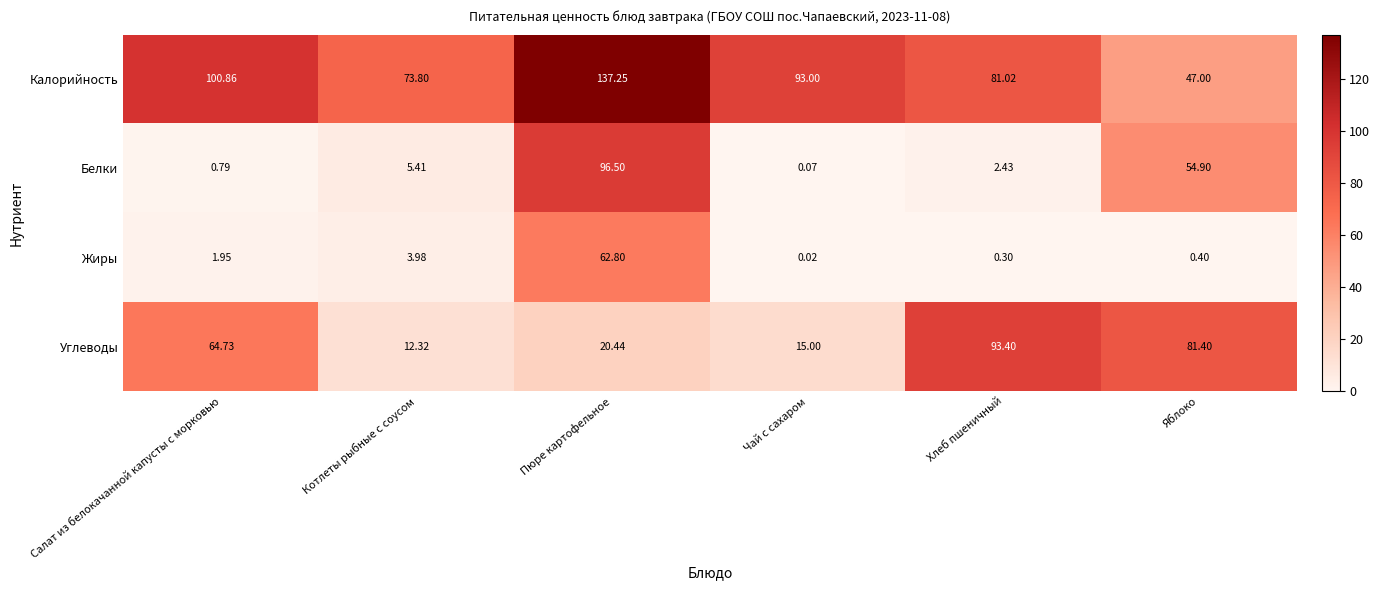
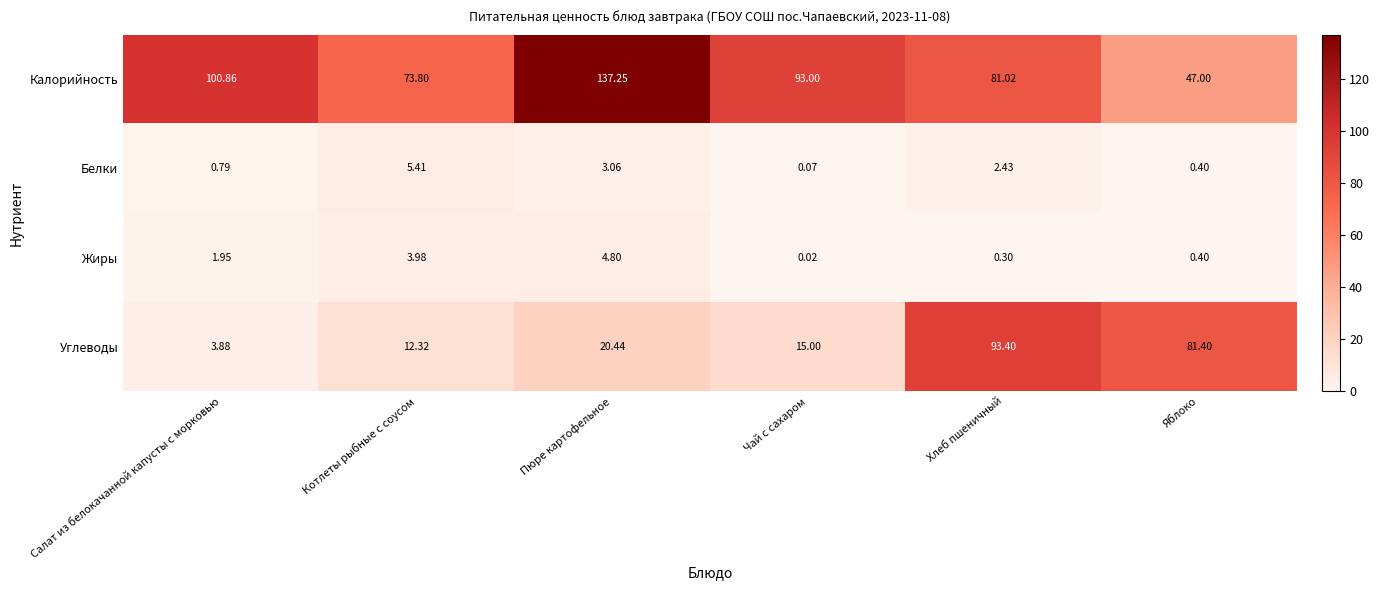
Белки, Пюре картофельное: 96.50 -> 3.06
Белки, Яблоко: 54.90 -> 0.40
Жиры, Пюре картофельное: 62.80 -> 4.80
Углеводы, Салат из белокачанной капусты с морковью: 64.73 -> 3.88
